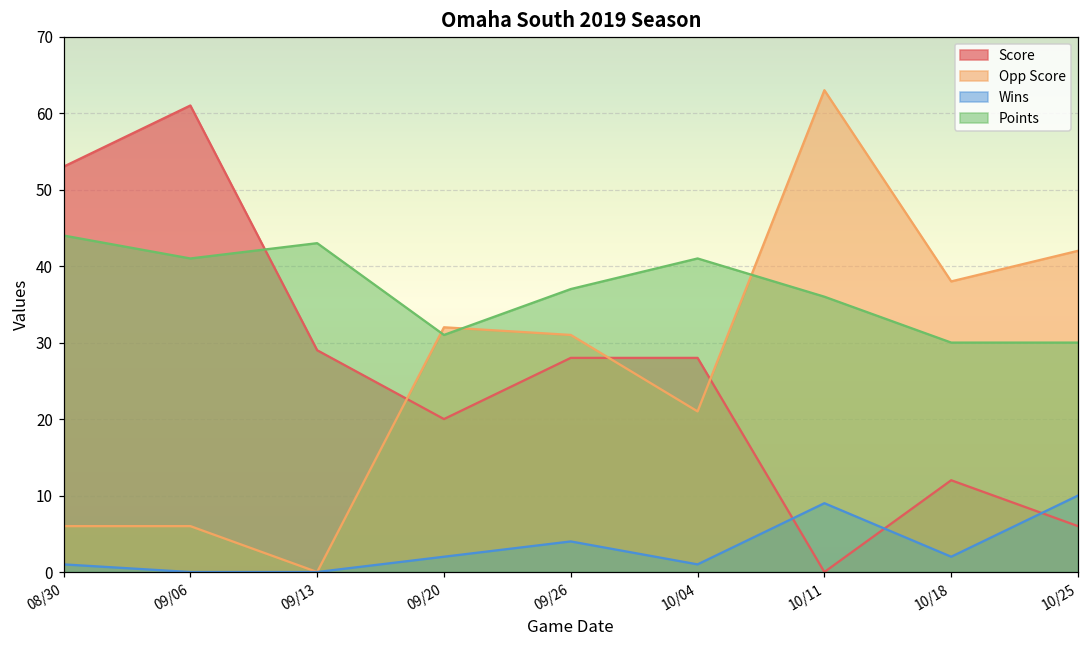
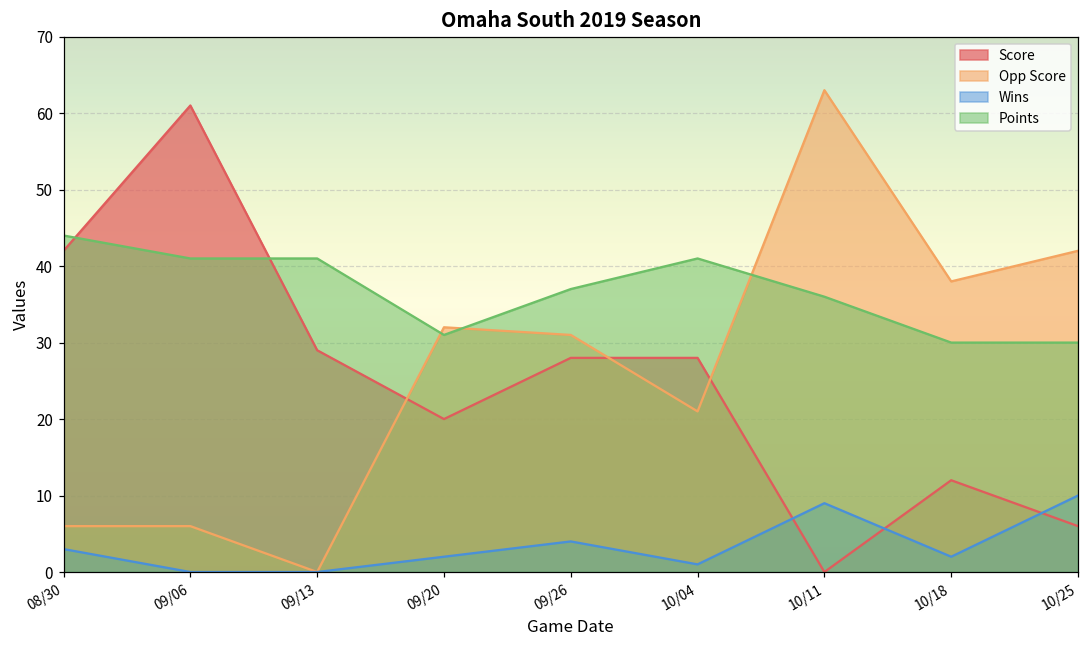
Score, 08/30: 53 -> 42
Wins, 08/30: 1 -> 3
Points, 09/13: 43 -> 41
